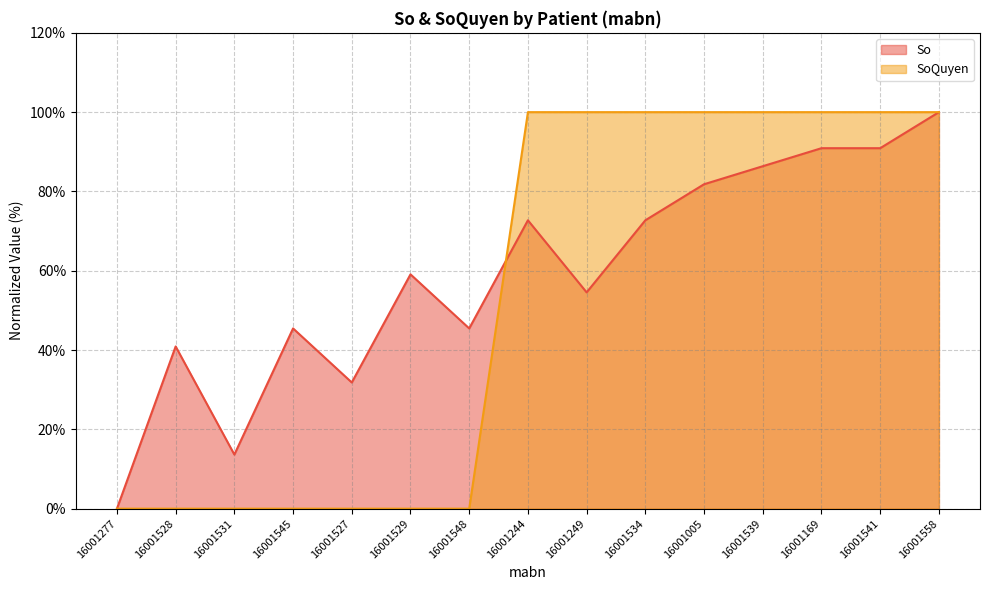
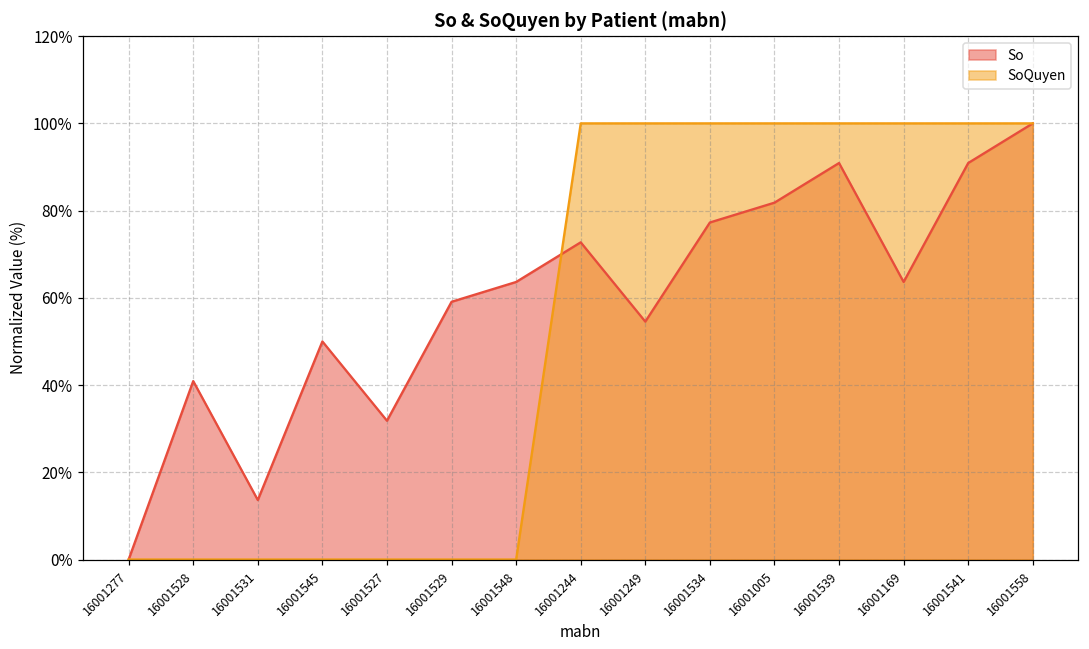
So, 16001545: 45% -> 50%
So, 16001548: 45% -> 64%
So, 16001534: 73% -> 77%
So, 16001539: 86% -> 91%
So, 16001169: 91% -> 64%
